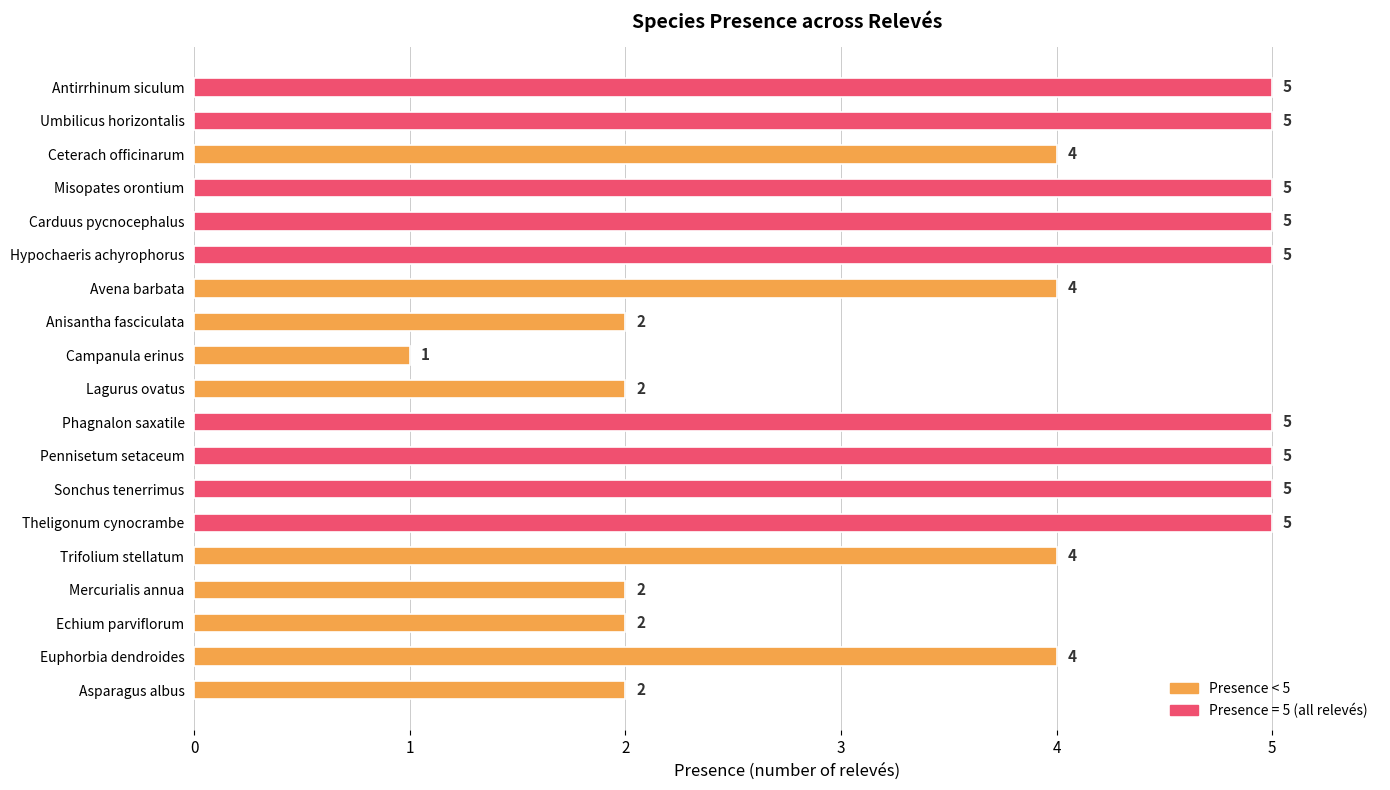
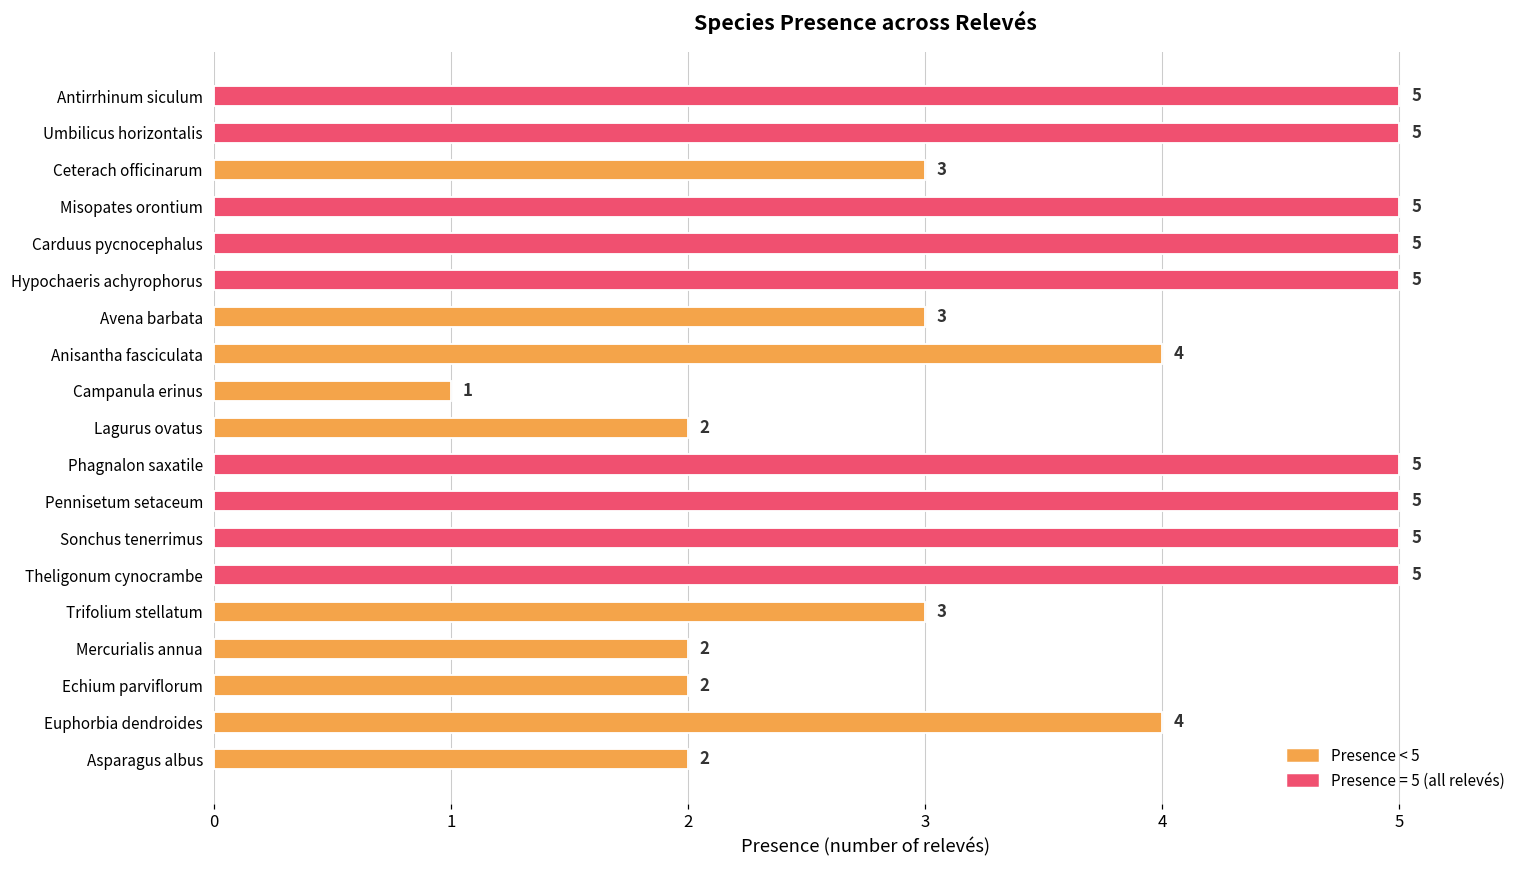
Ceterach officinarum: 4 -> 3
Avena barbata: 4 -> 3
Anisantha fasciculata: 2 -> 4
Trifolium stellatum: 4 -> 3
